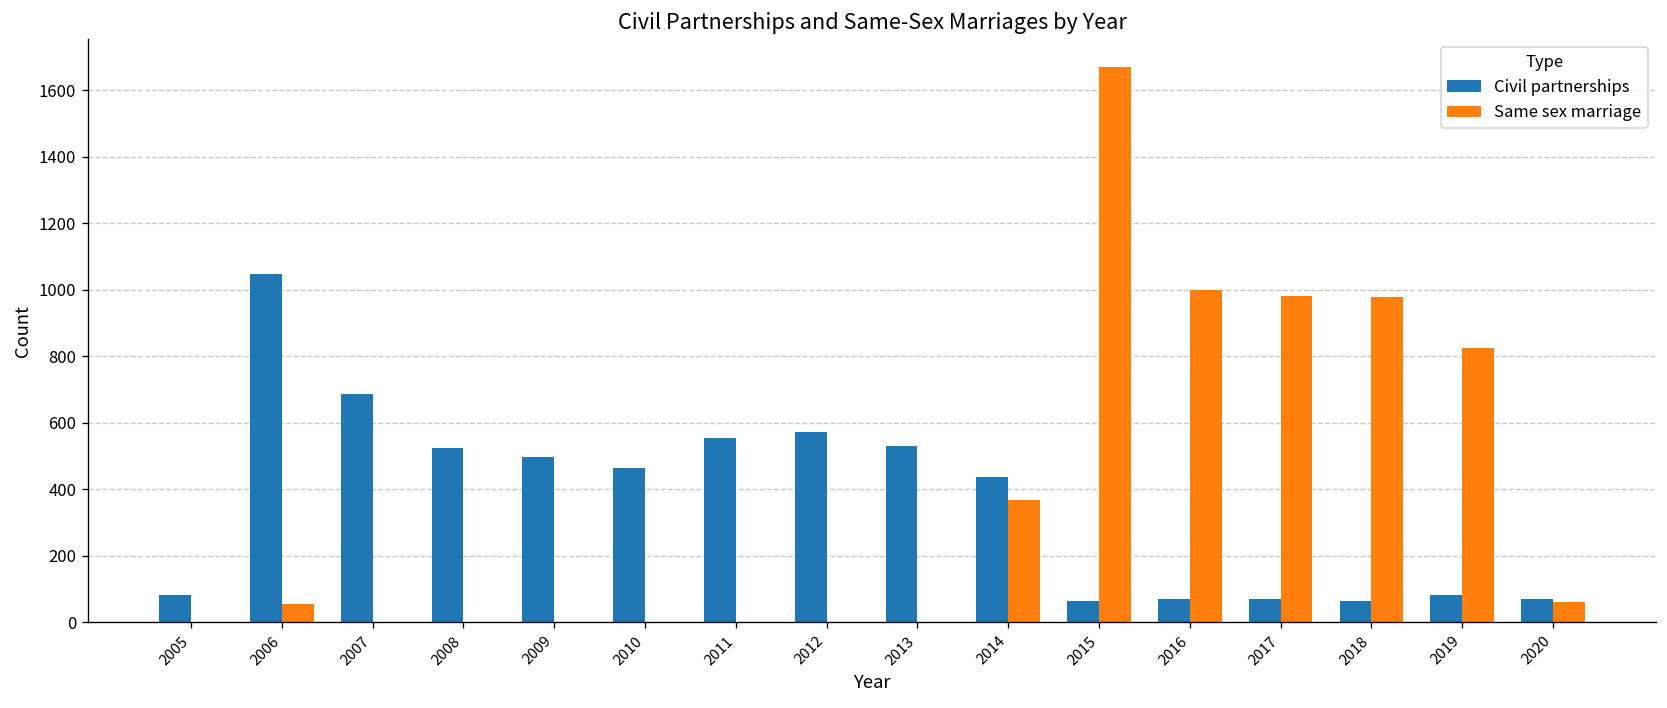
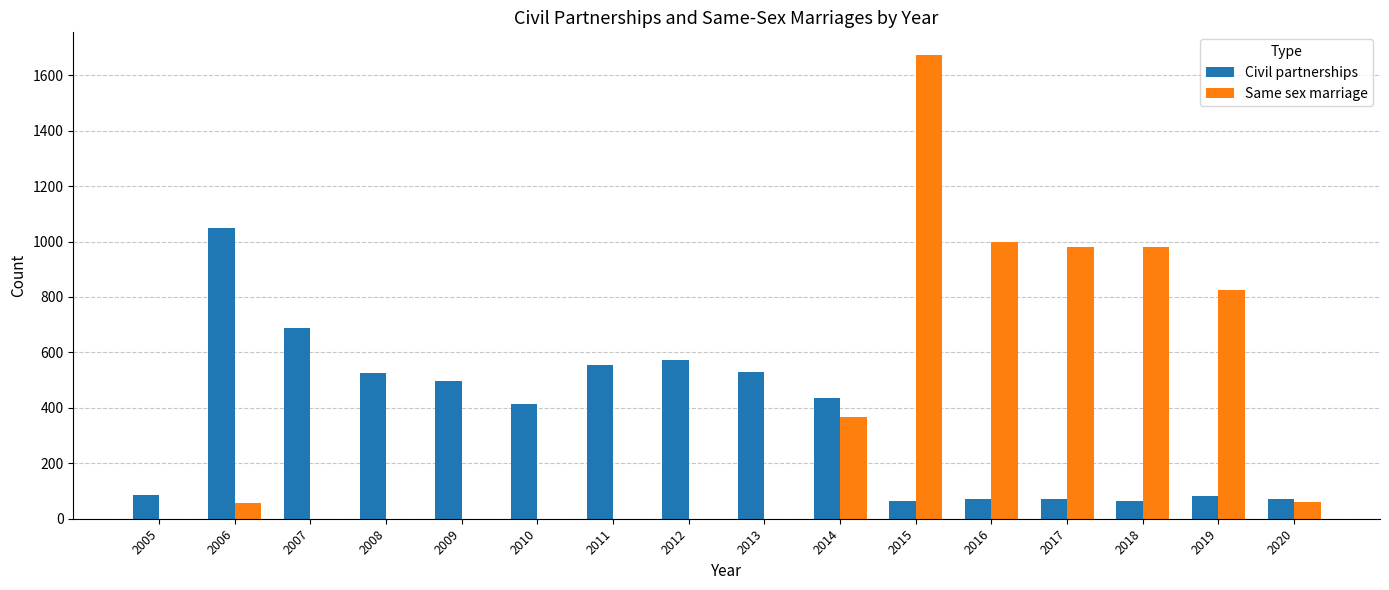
Civil partnerships, 2010: 470 -> 410
